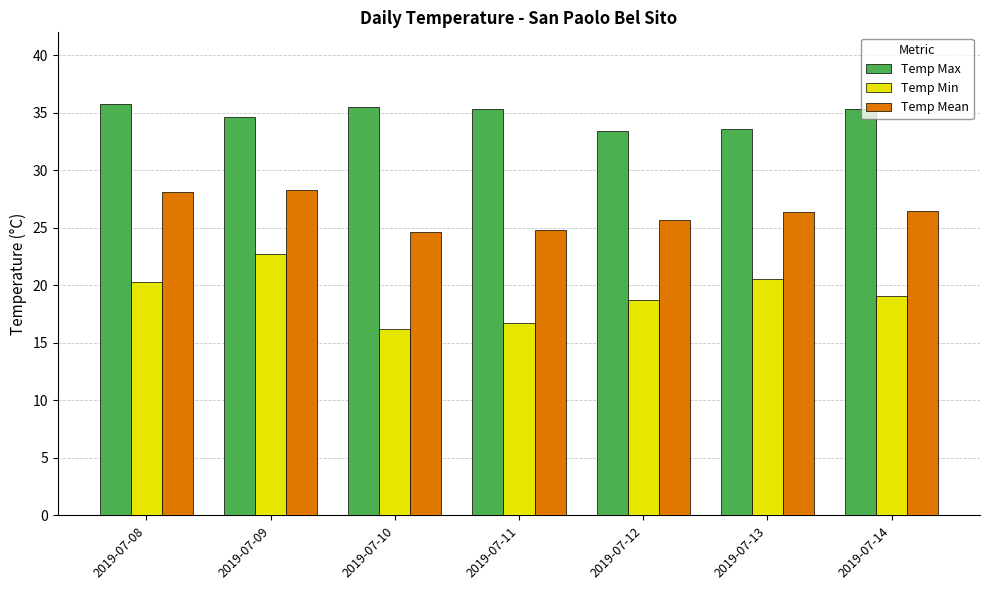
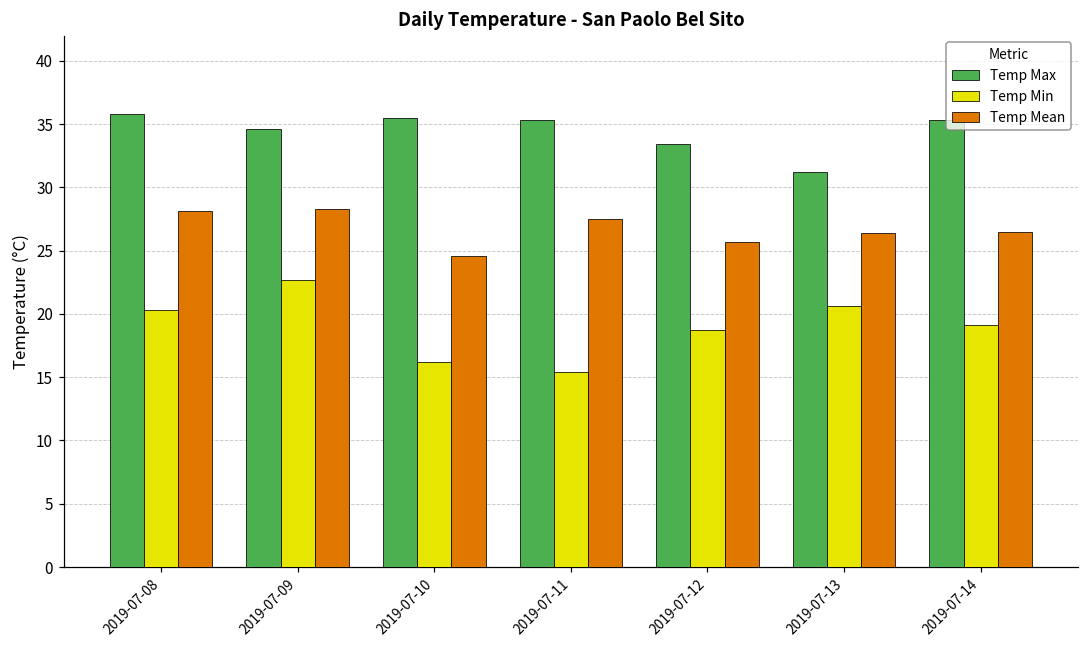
Temp Min, 2019-07-11: 16.7 -> 15.4
Temp Mean, 2019-07-11: 24.8 -> 27.5
Temp Max, 2019-07-13: 33.6 -> 31.2
